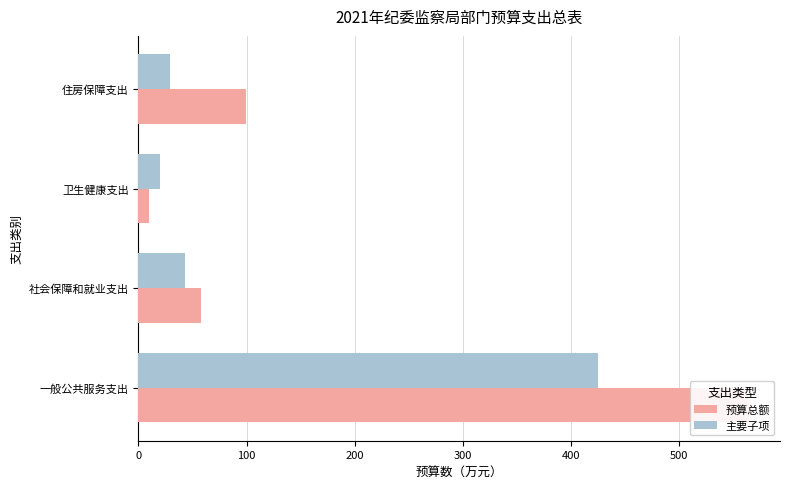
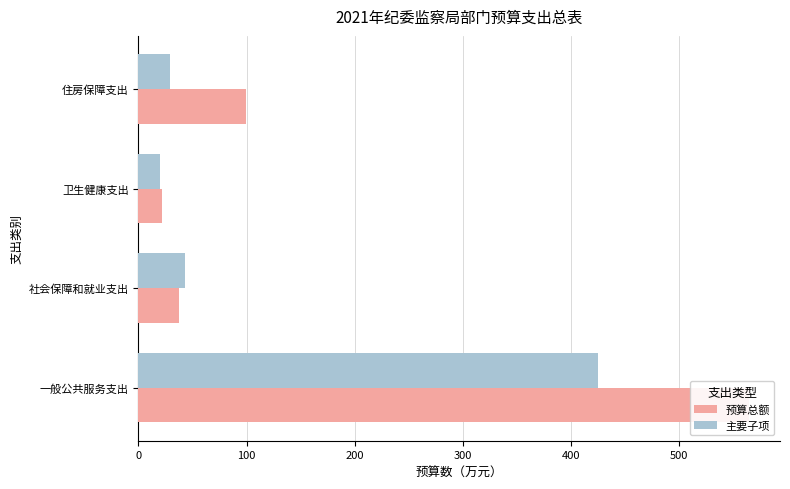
预算总额, 卫生健康支出: 9 -> 22
预算总额, 社会保障和就业支出: 58 -> 38
